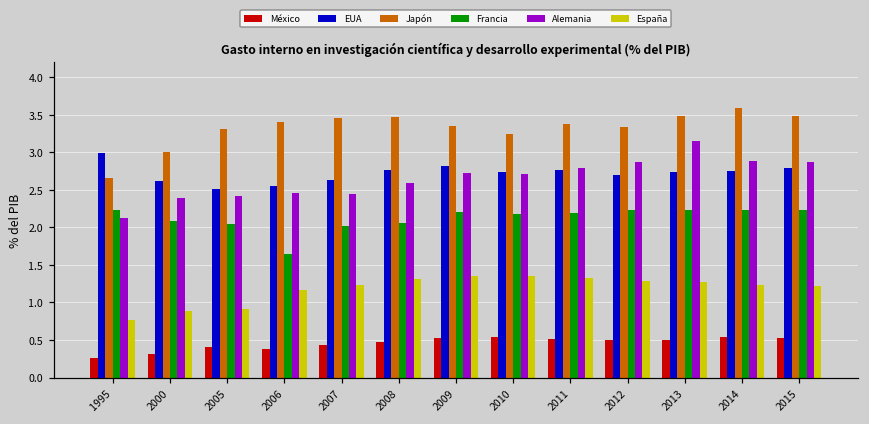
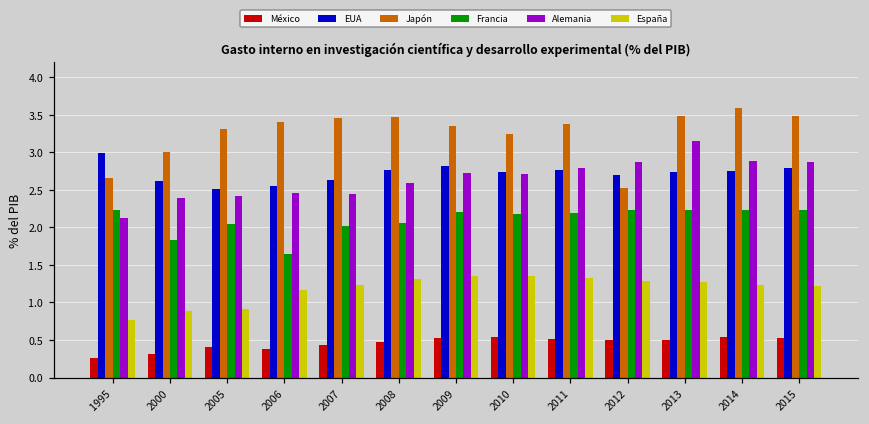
Francia, 2000: 2.1 -> 1.8
Japón, 2012: 3.3 -> 2.5
